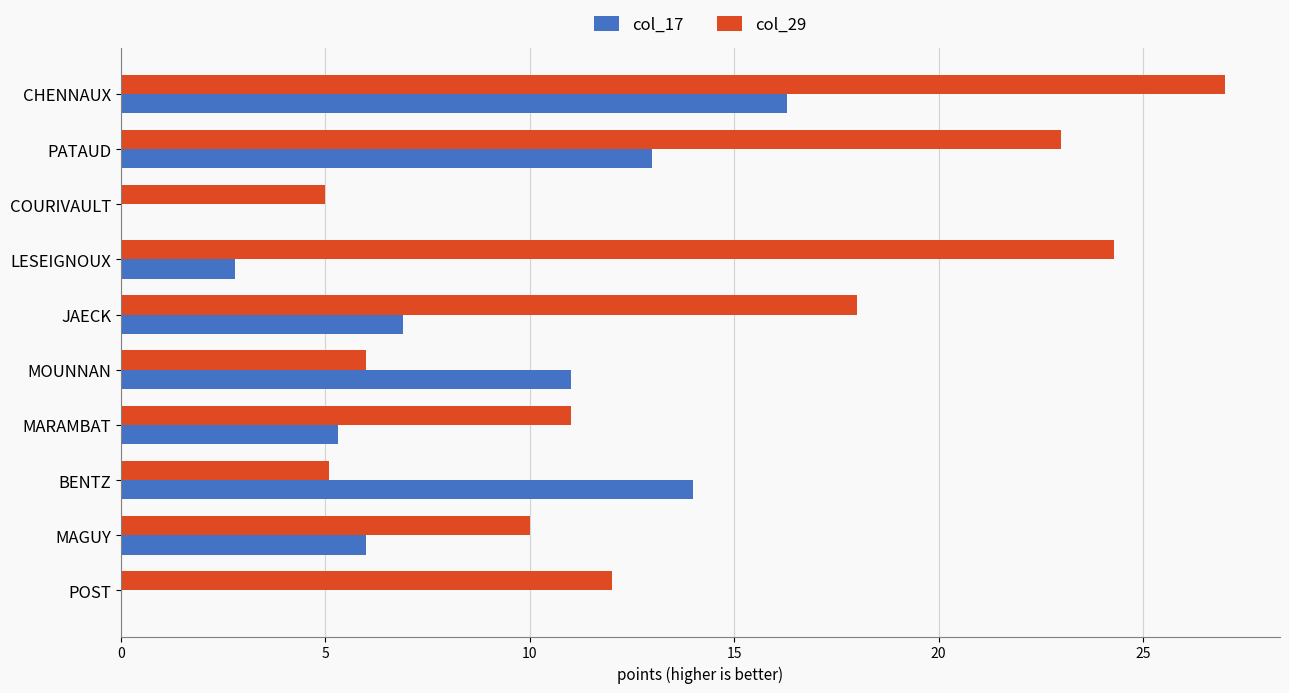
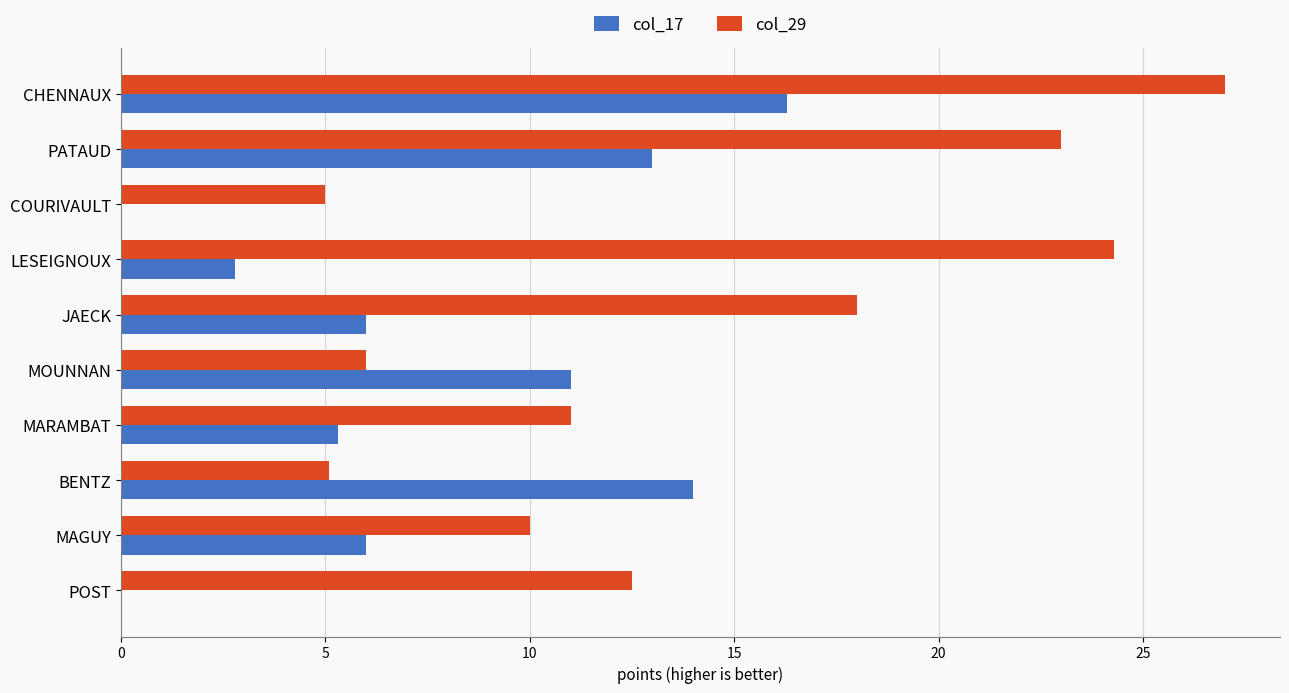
col_17, JAECK: 6.9 -> 6.0
col_29, POST: 12.0 -> 12.5
